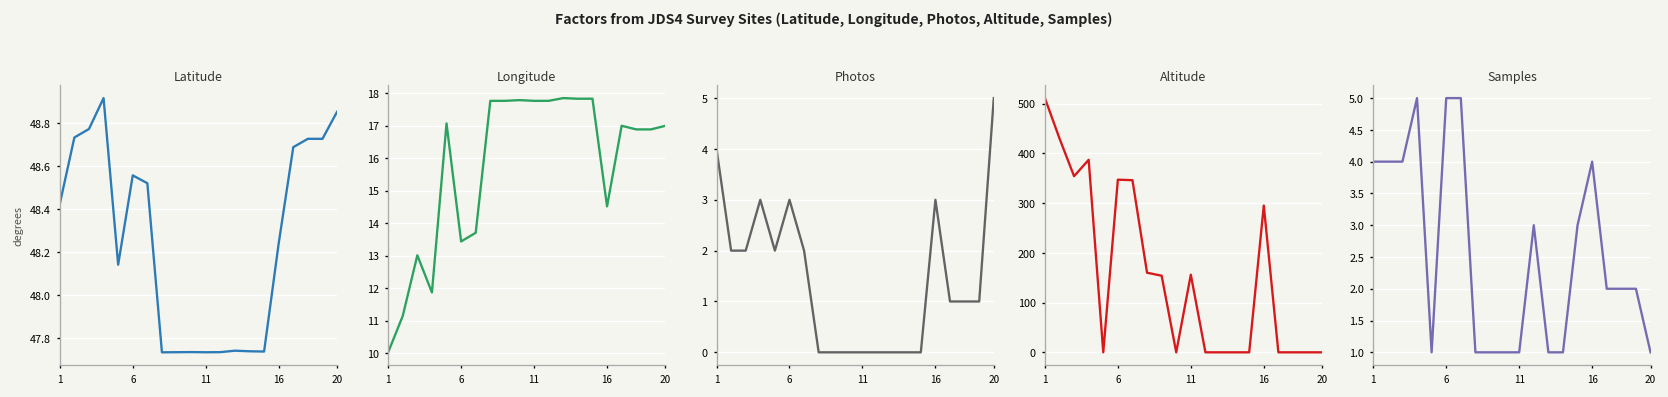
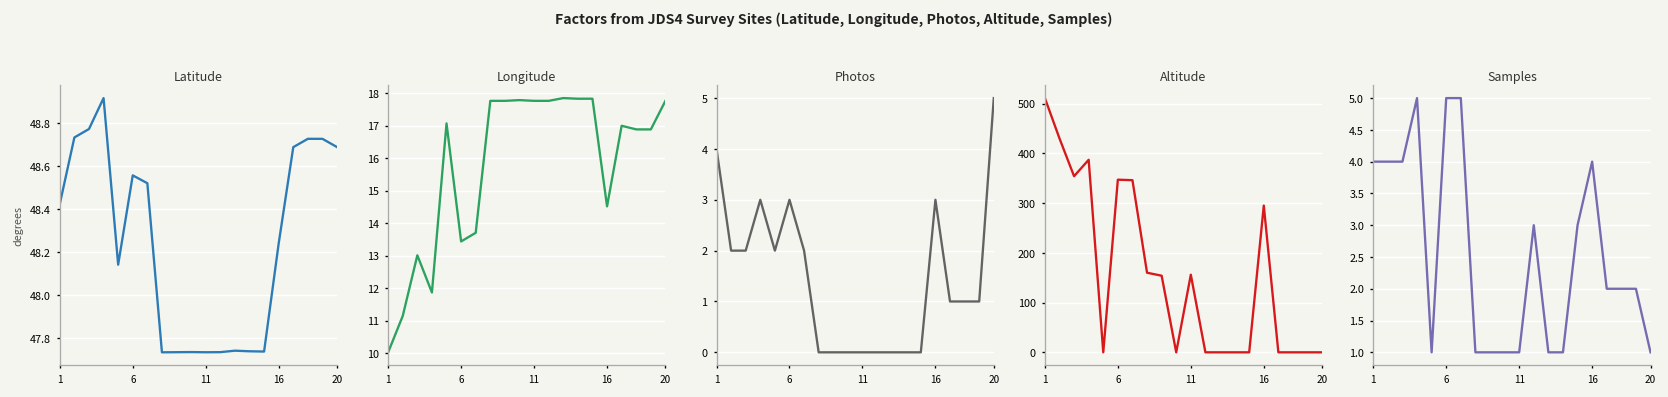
Latitude, 20: 48.85 -> 48.69
Longitude, 20: 17.0 -> 17.8
